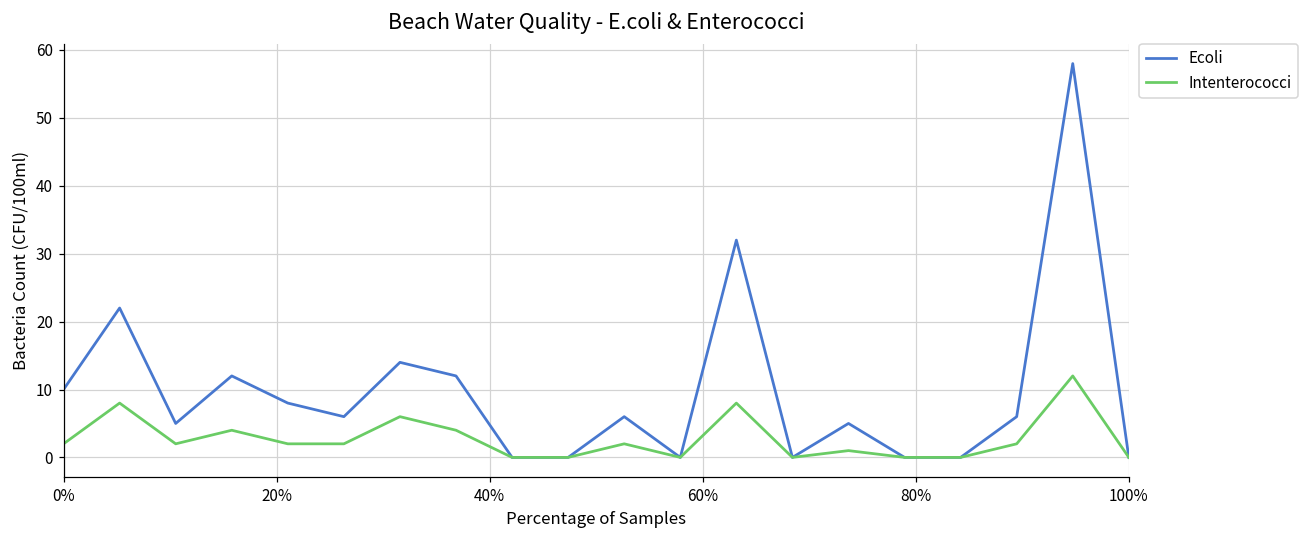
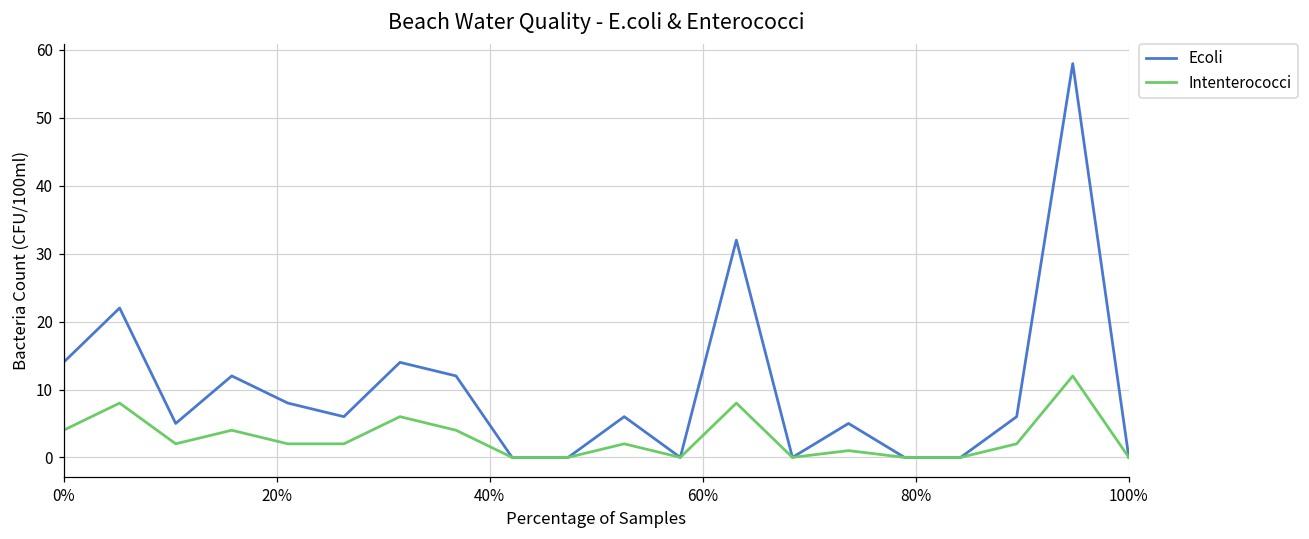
Ecoli, 0%: 10 -> 14
Intenterococci, 0%: 2 -> 4
